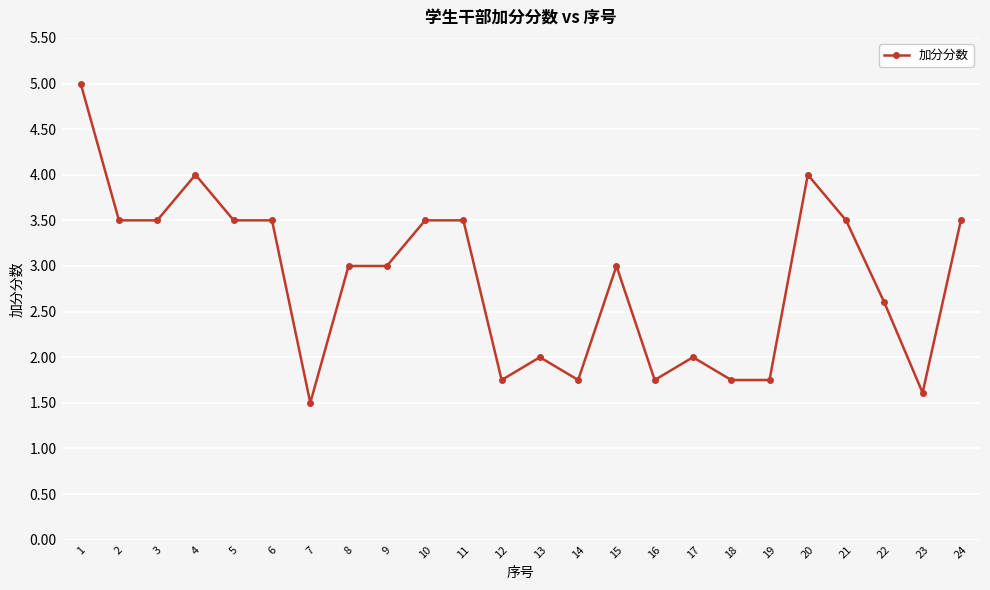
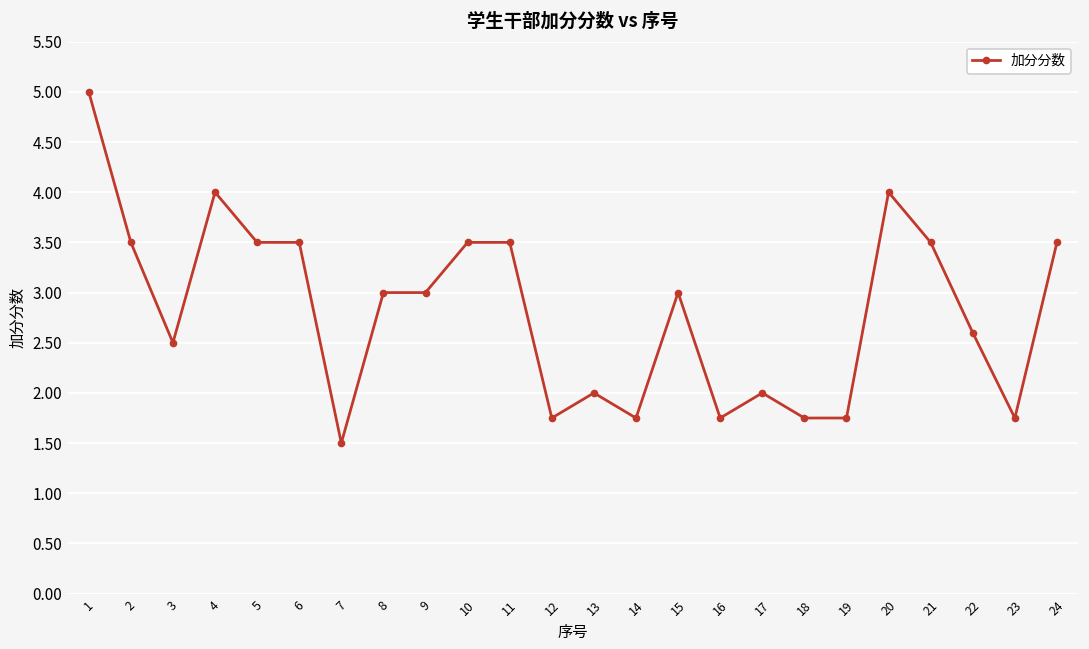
3: 3.5 -> 2.5
23: 1.6 -> 1.8
